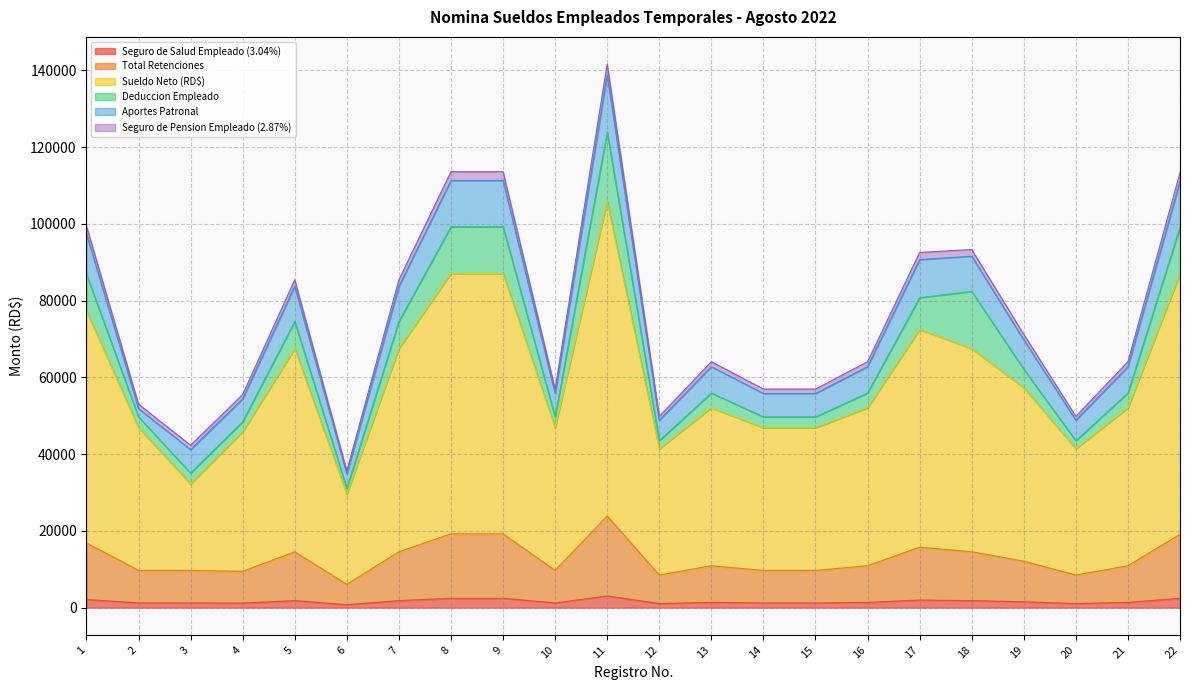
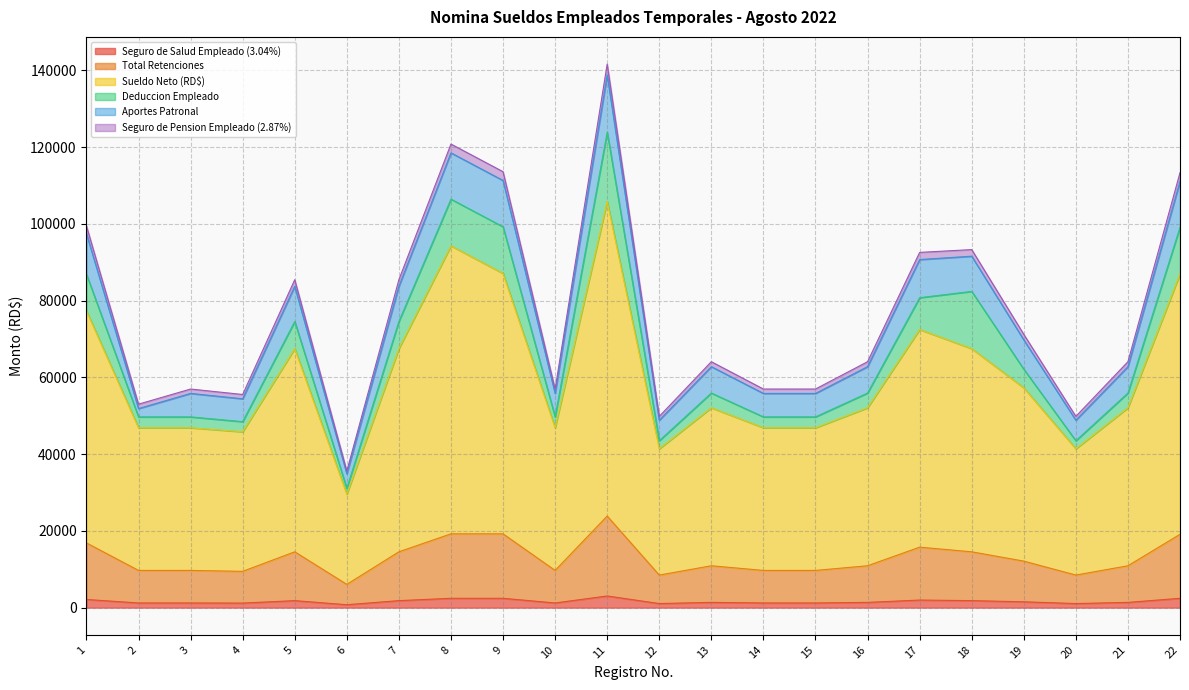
Sueldo Neto (RD$), 3: 23000 -> 37000
Sueldo Neto (RD$), 8: 68000 -> 75000
